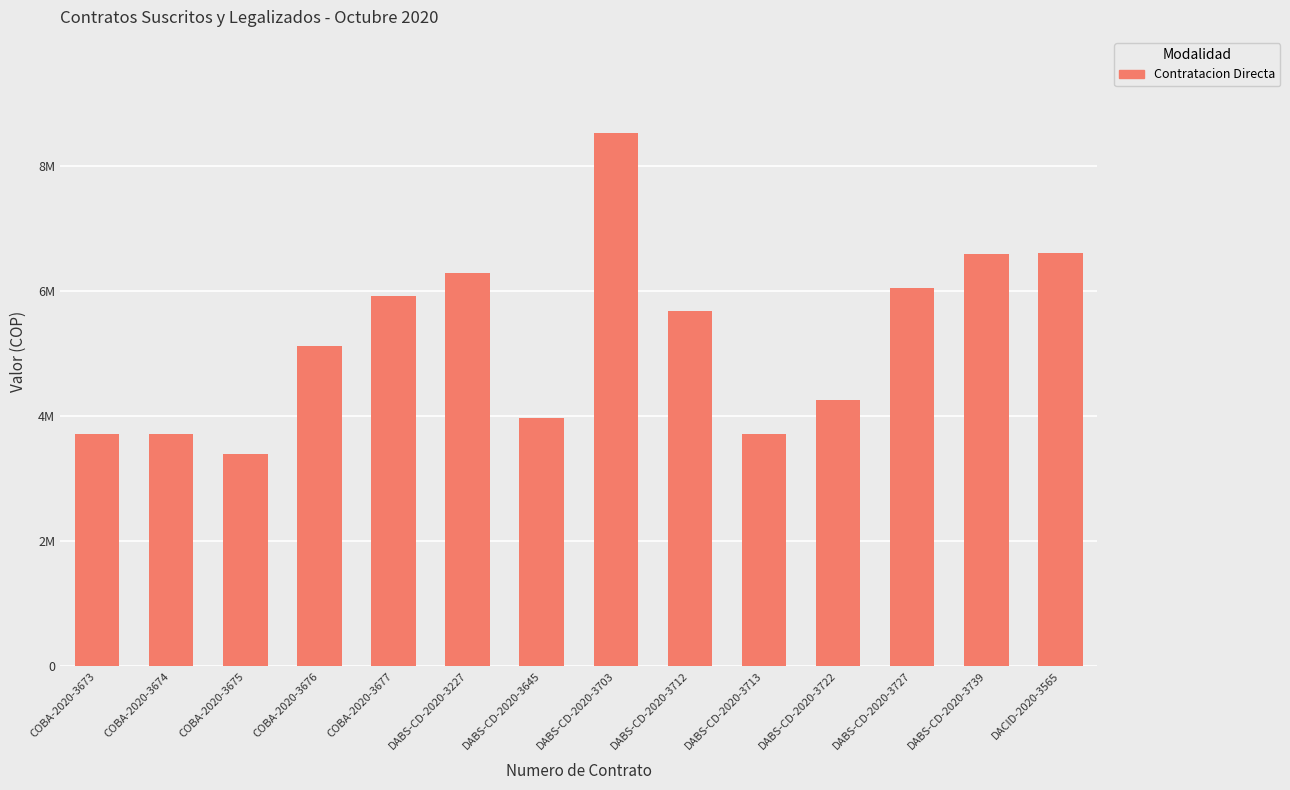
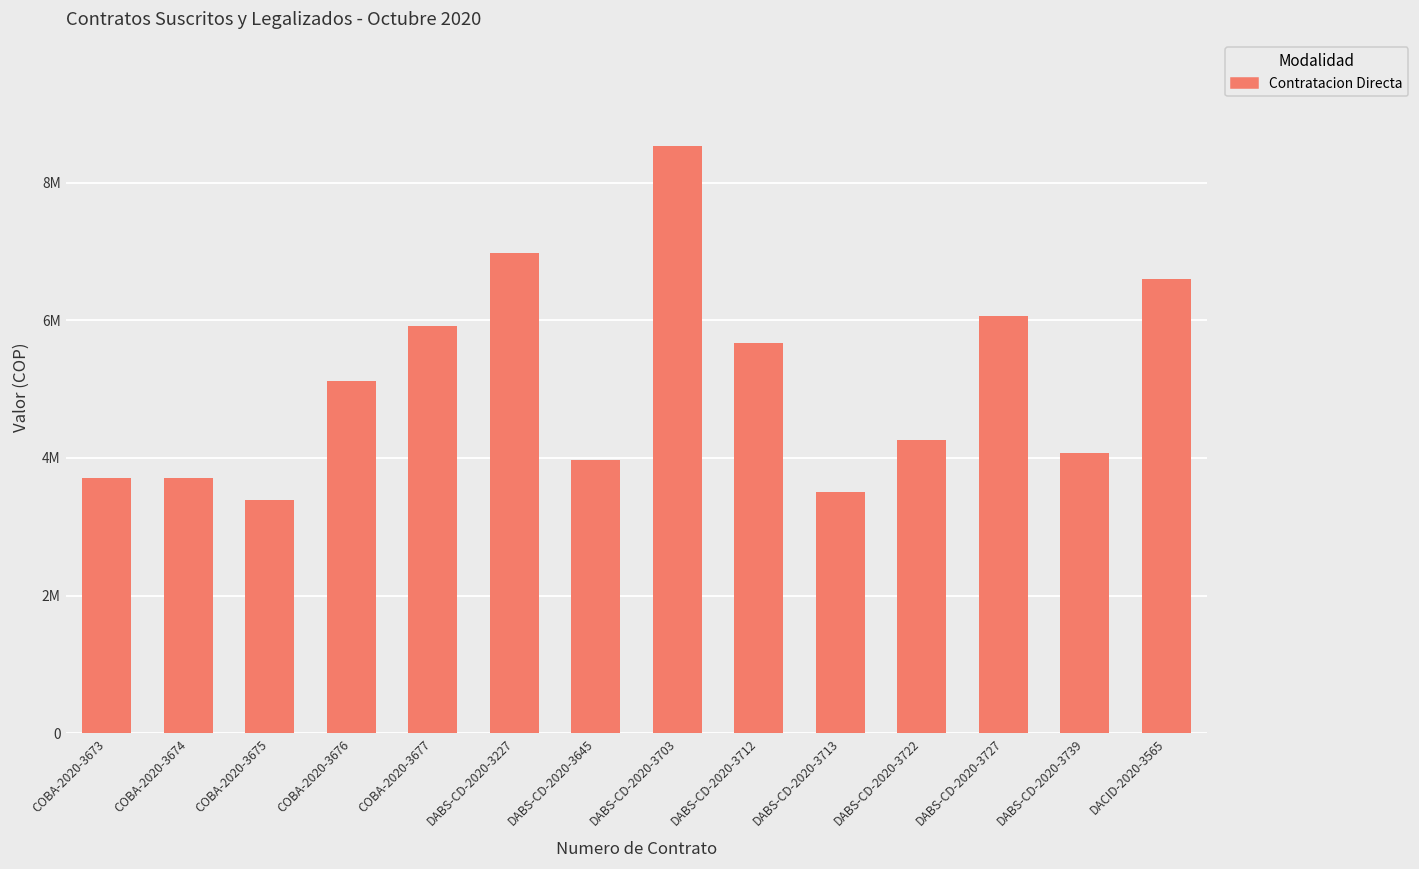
DABS-CD-2020-3227: 6300000 -> 7000000
DABS-CD-2020-3713: 3700000 -> 3500000
DABS-CD-2020-3739: 6600000 -> 4100000
